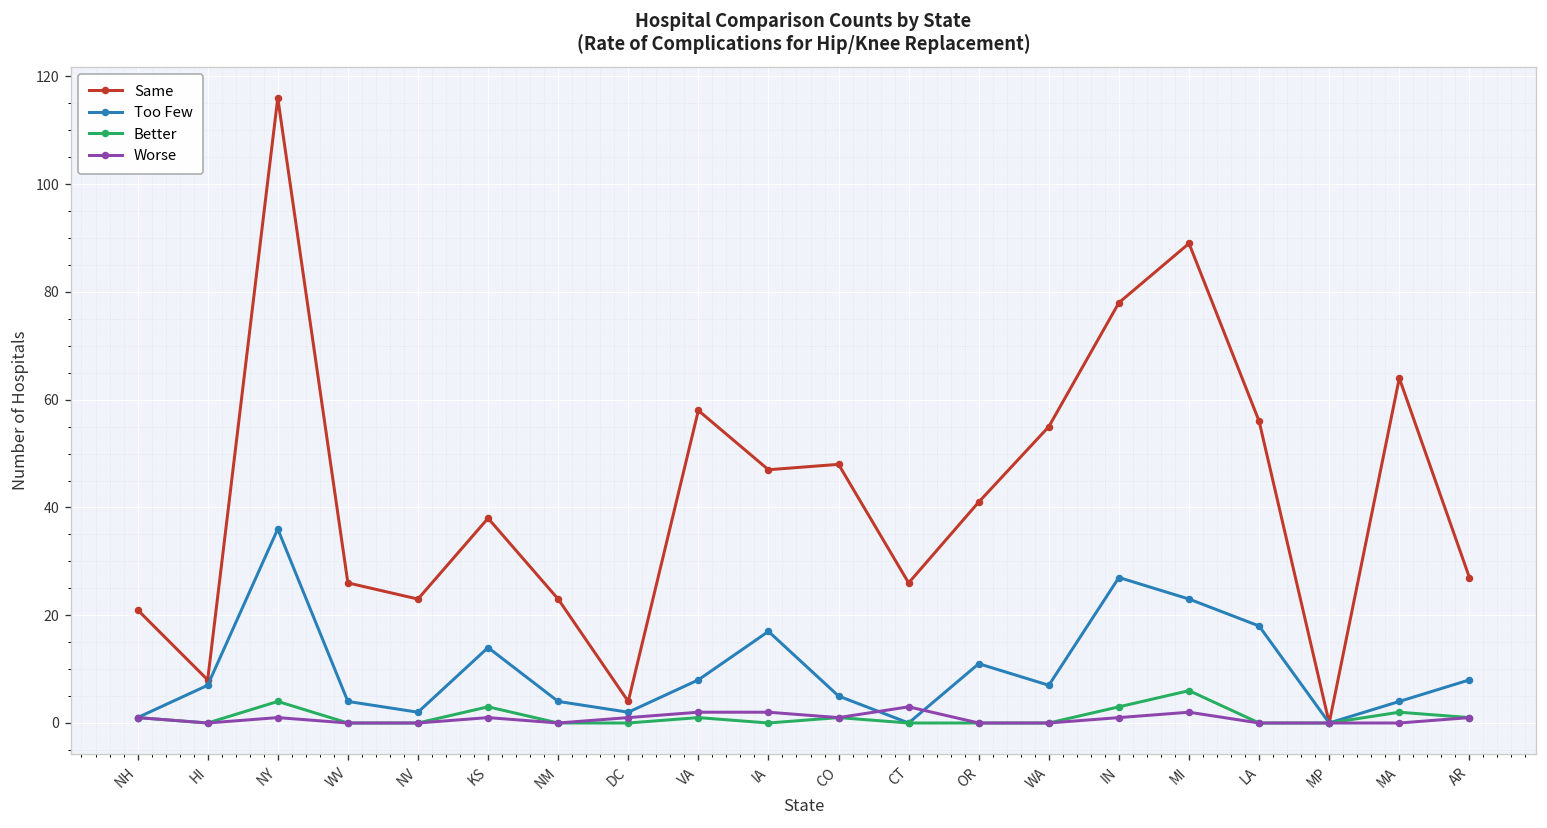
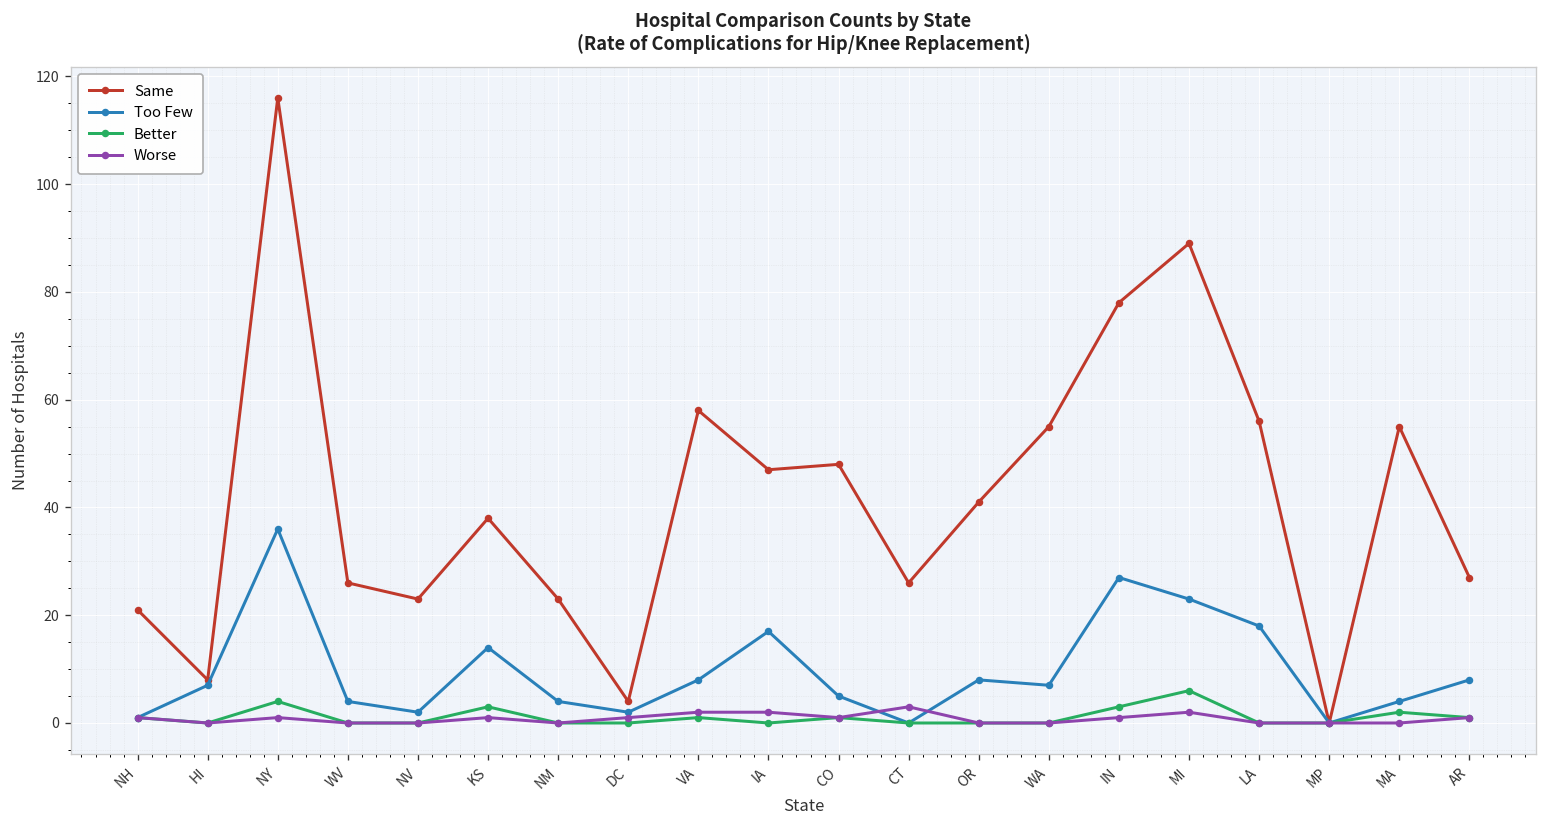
Too Few, OR: 11 -> 8
Same, MA: 64 -> 55
